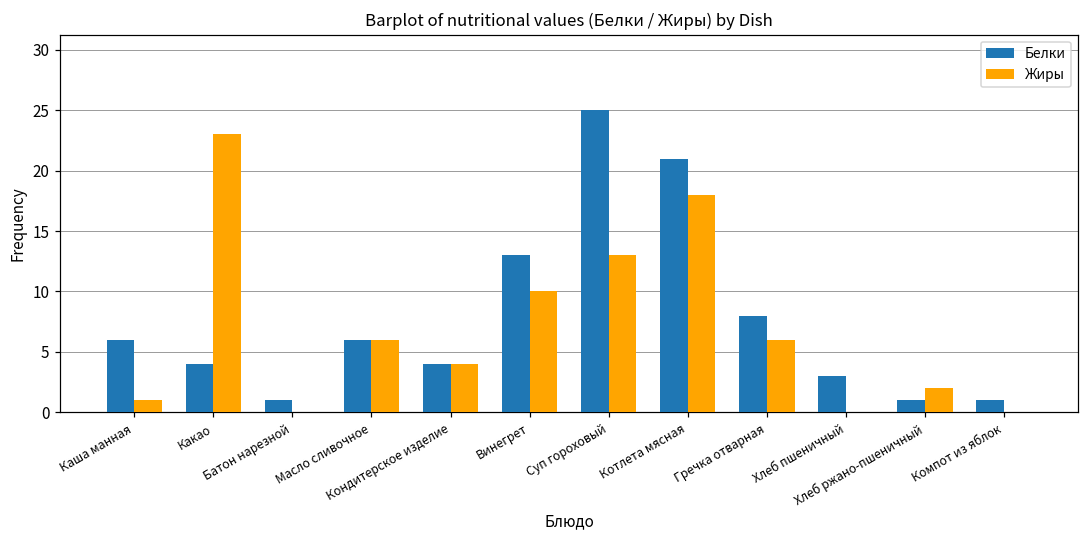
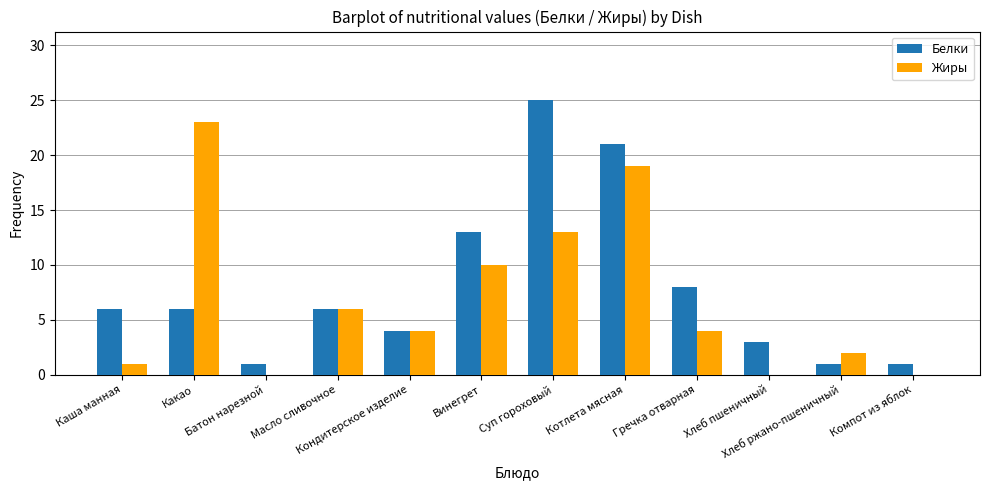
Белки, Какао: 4 -> 6
Жиры, Котлета мясная: 18 -> 19
Жиры, Гречка отварная: 6 -> 4
